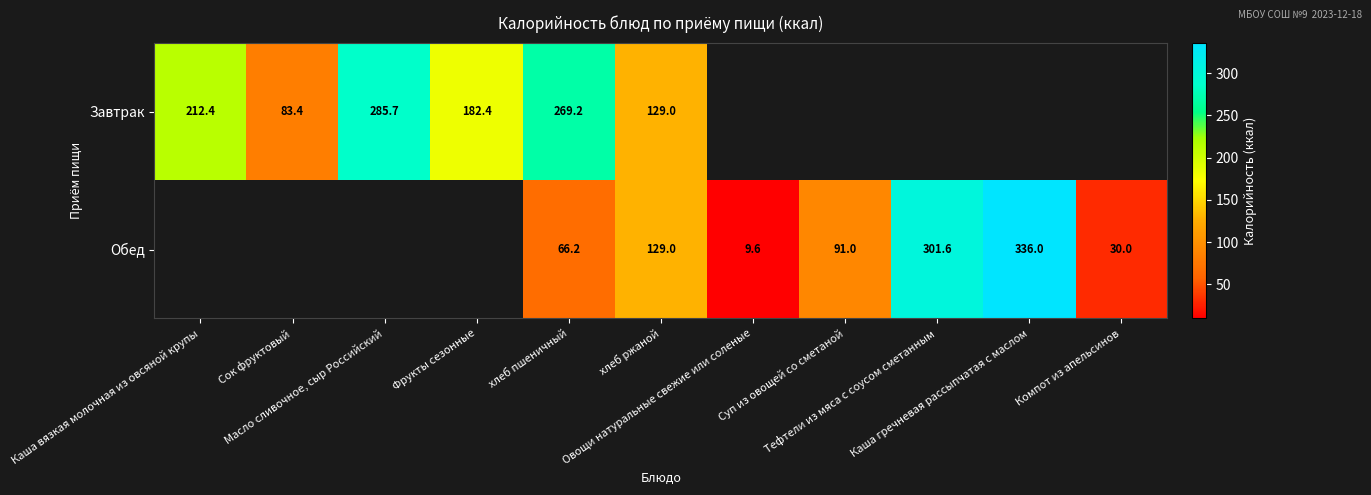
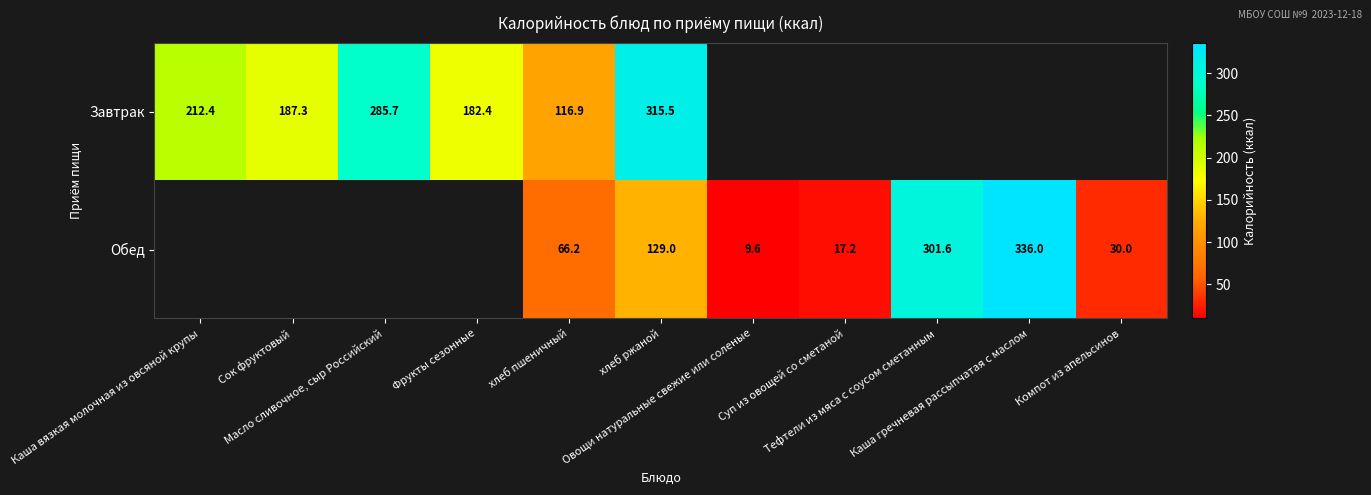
Завтрак, Сок фруктовый: 83.4 -> 187.3
Завтрак, хлеб пшеничный: 269.2 -> 116.9
Завтрак, хлеб ржаной: 129.0 -> 315.5
Обед, Суп из овощей со сметаной: 91.0 -> 17.2
